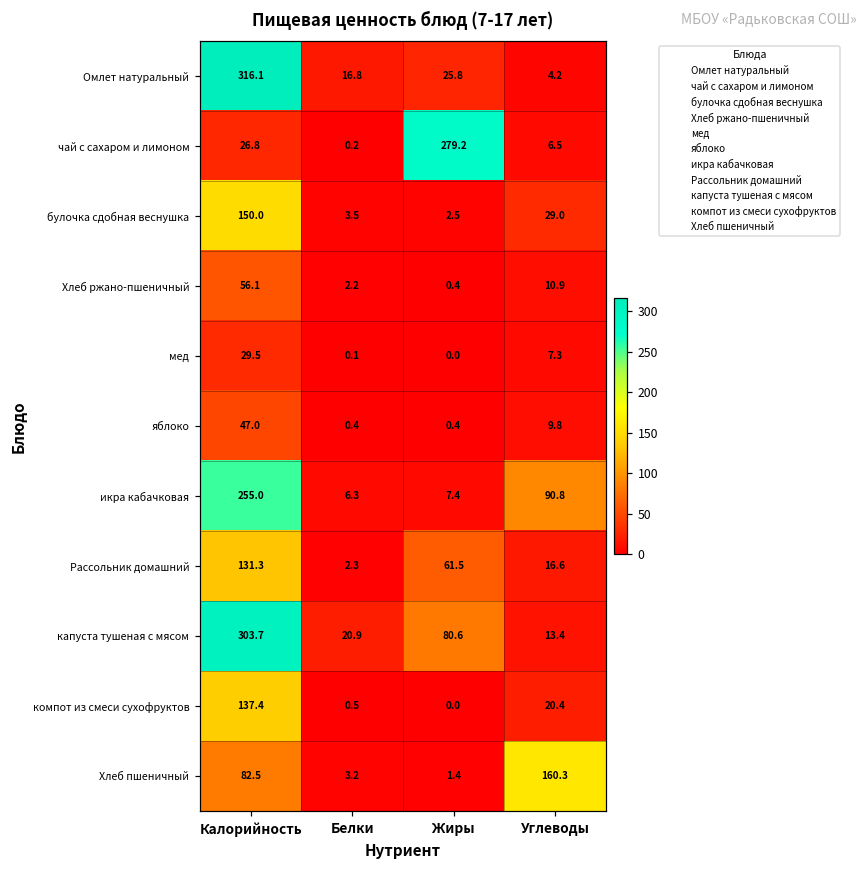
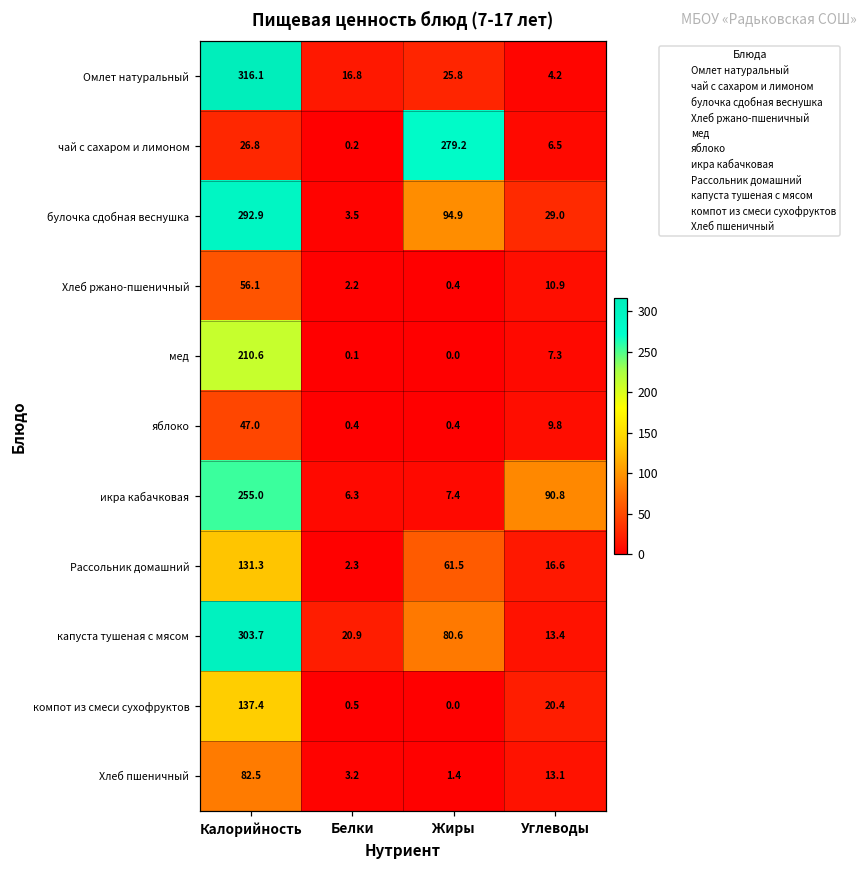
булочка сдобная веснушка, Калорийность: 150.0 -> 292.9
булочка сдобная веснушка, Жиры: 2.5 -> 94.9
мед, Калорийность: 29.5 -> 210.6
Хлеб пшеничный, Углеводы: 160.3 -> 13.1
